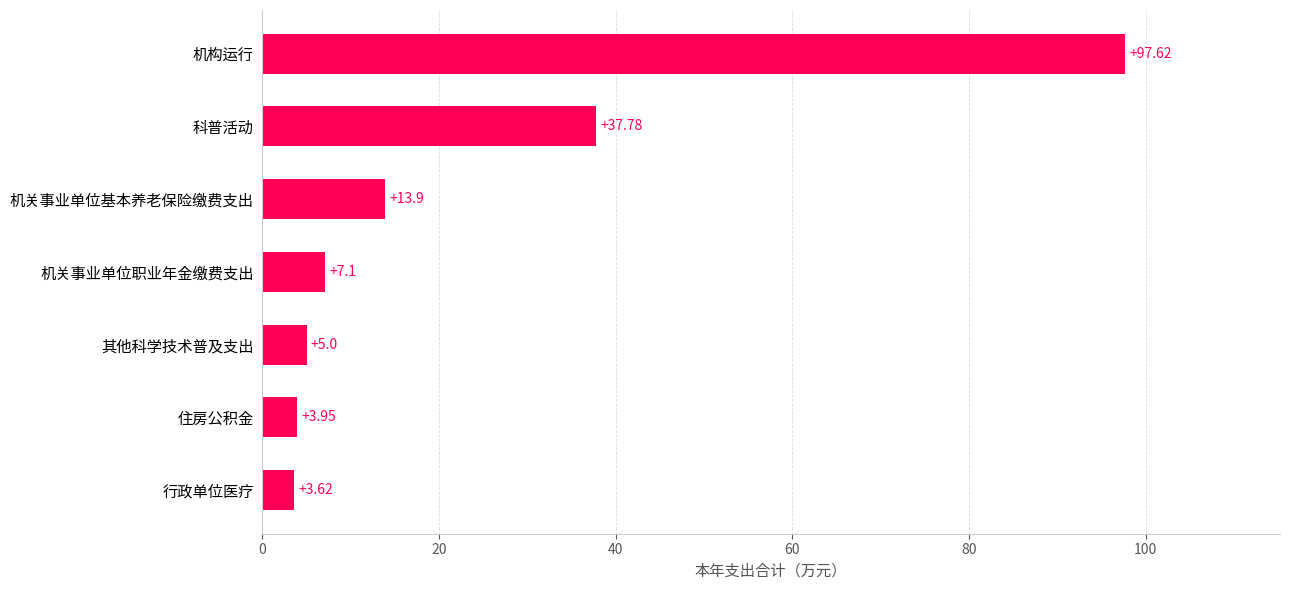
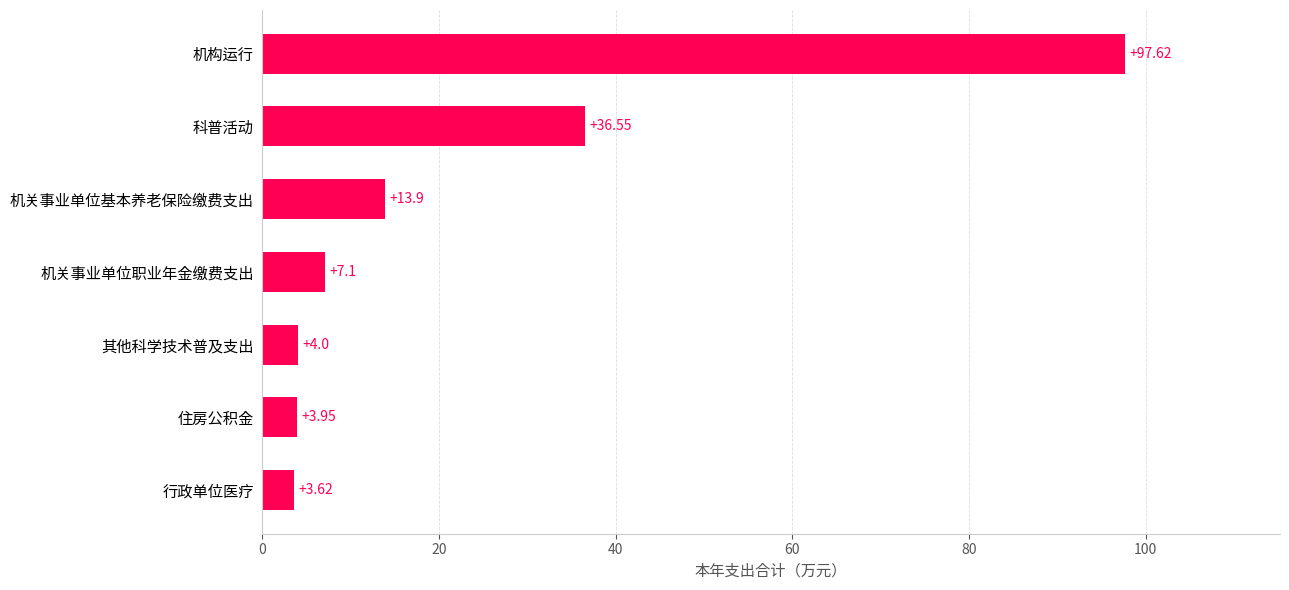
科普活动: +37.78 -> +36.55
其他科学技术普及支出: +5.0 -> +4.0
